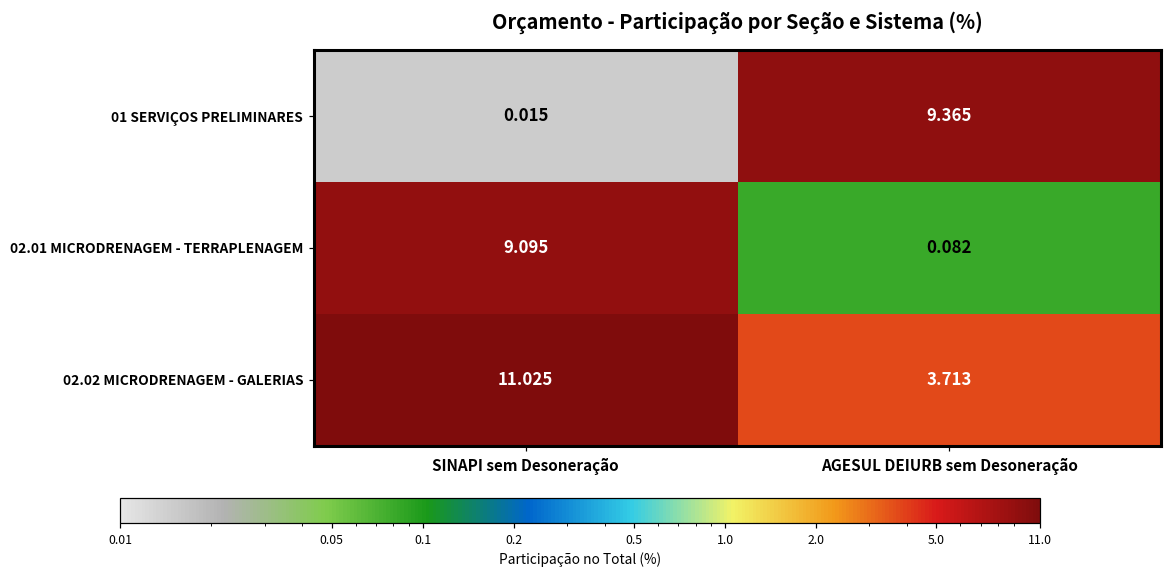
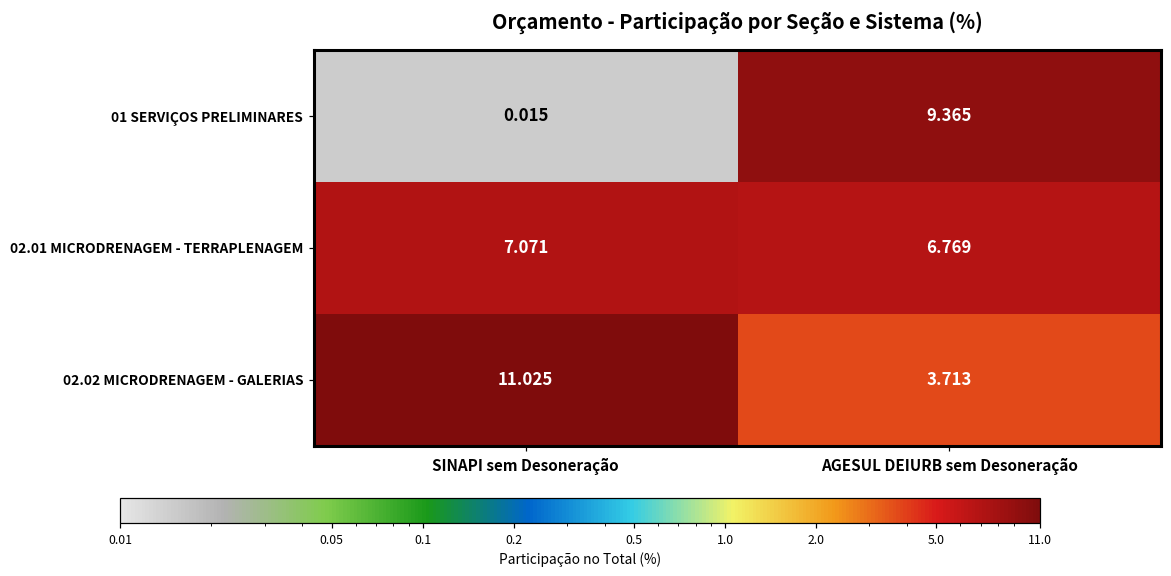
02.01 MICRODRENAGEM - TERRAPLENAGEM, SINAPI sem Desoneração: 9.095 -> 7.071
02.01 MICRODRENAGEM - TERRAPLENAGEM, AGESUL DEIURB sem Desoneração: 0.082 -> 6.769
